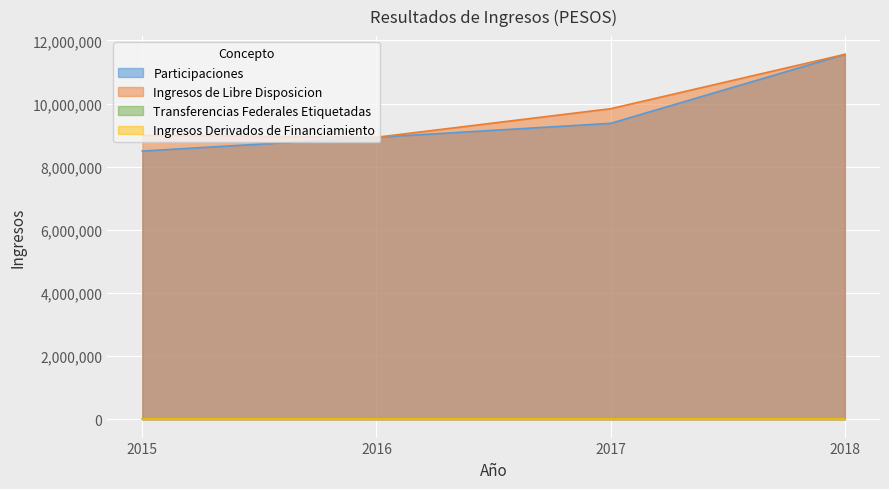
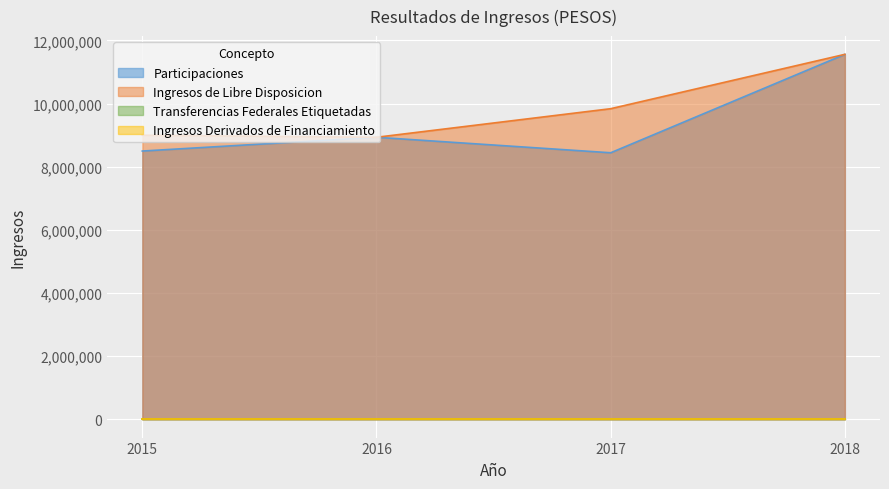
Participaciones, 2017: 9,400,000 -> 8,400,000
